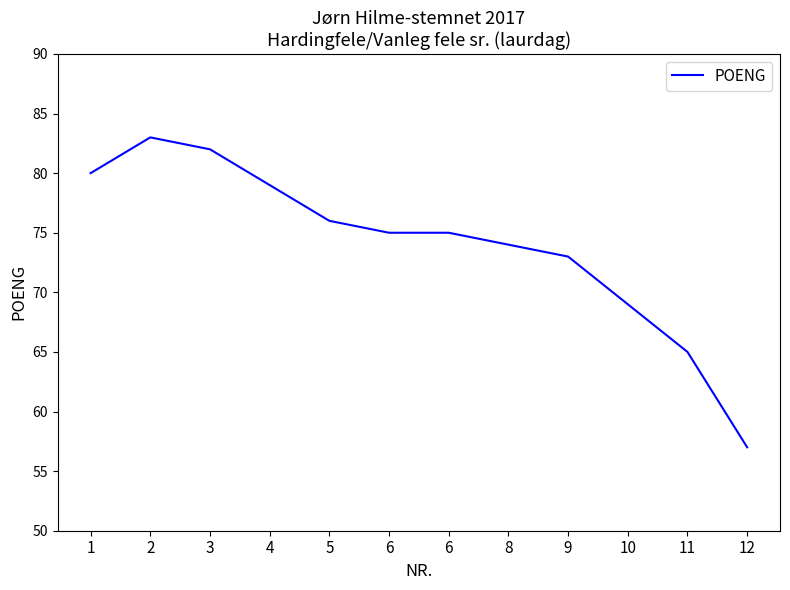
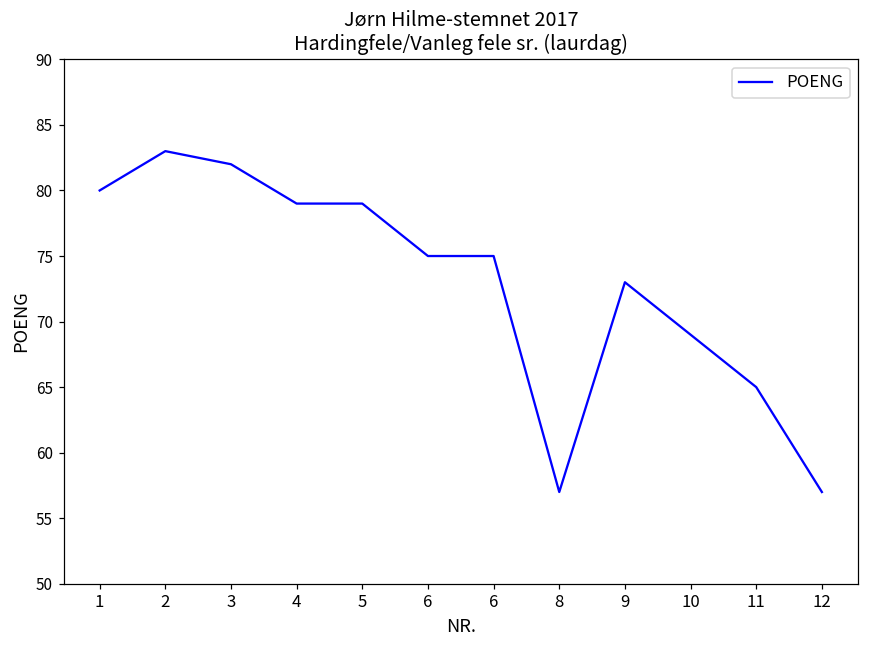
5: 76 -> 79
8: 74 -> 57
